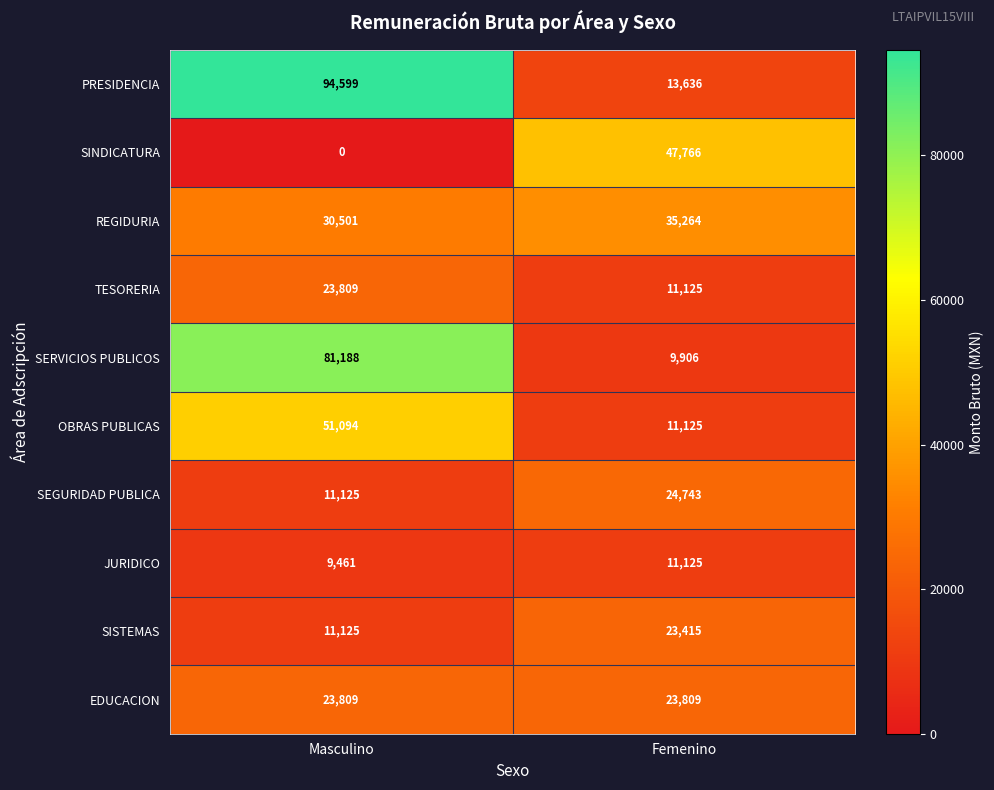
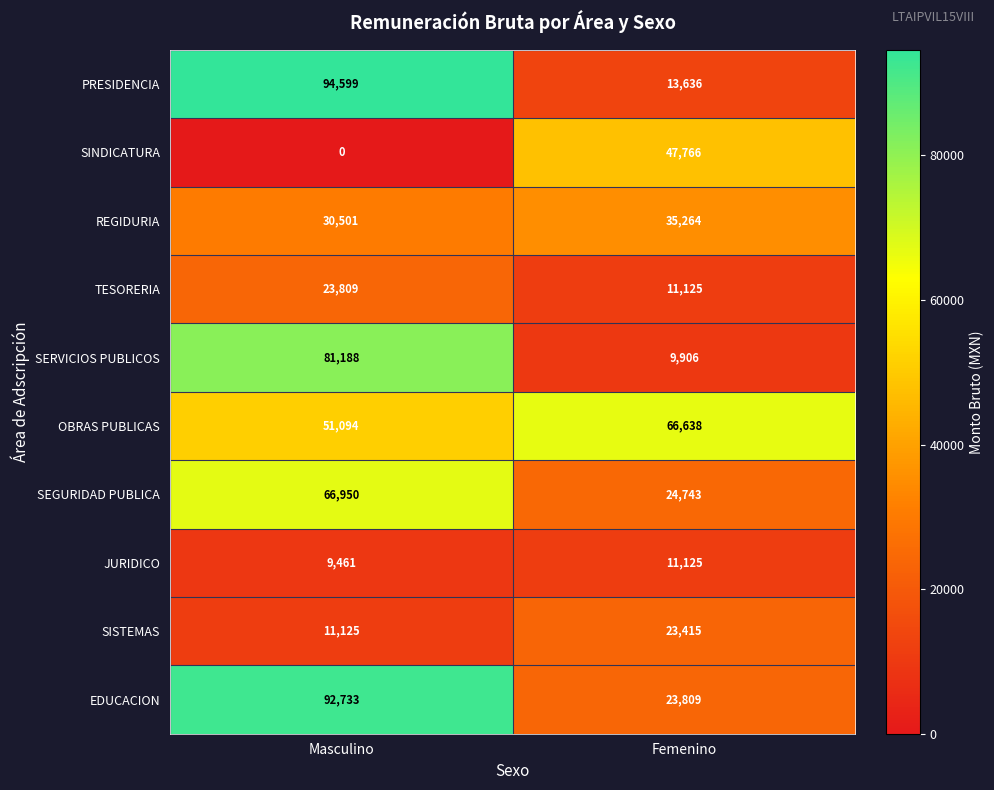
OBRAS PUBLICAS, Femenino: 11,125 -> 66,638
SEGURIDAD PUBLICA, Masculino: 11,125 -> 66,950
EDUCACION, Masculino: 23,809 -> 92,733
